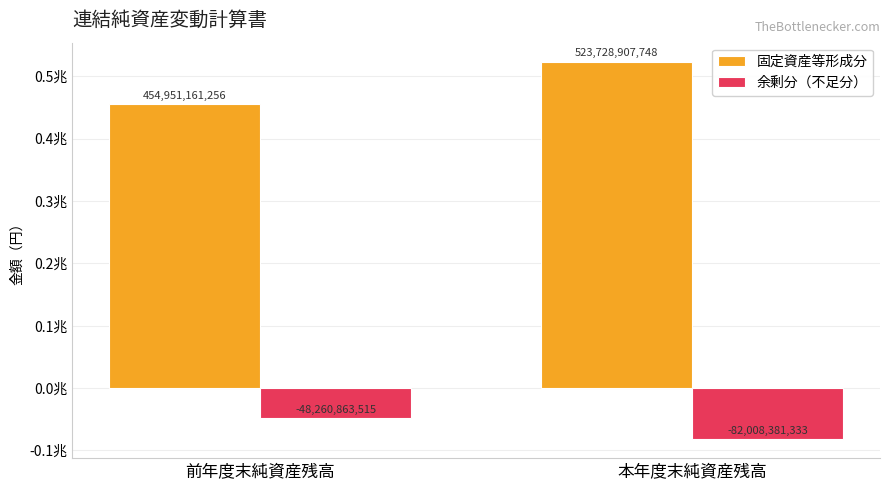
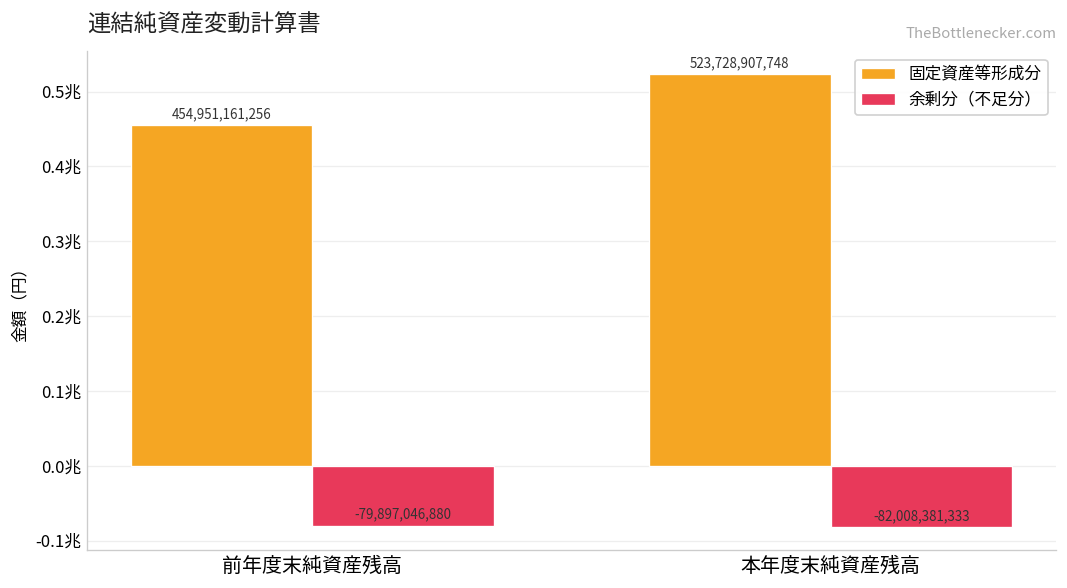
余剰分（不足分）, 前年度末純資産残高: -48,260,863,515 -> -79,897,046,880
